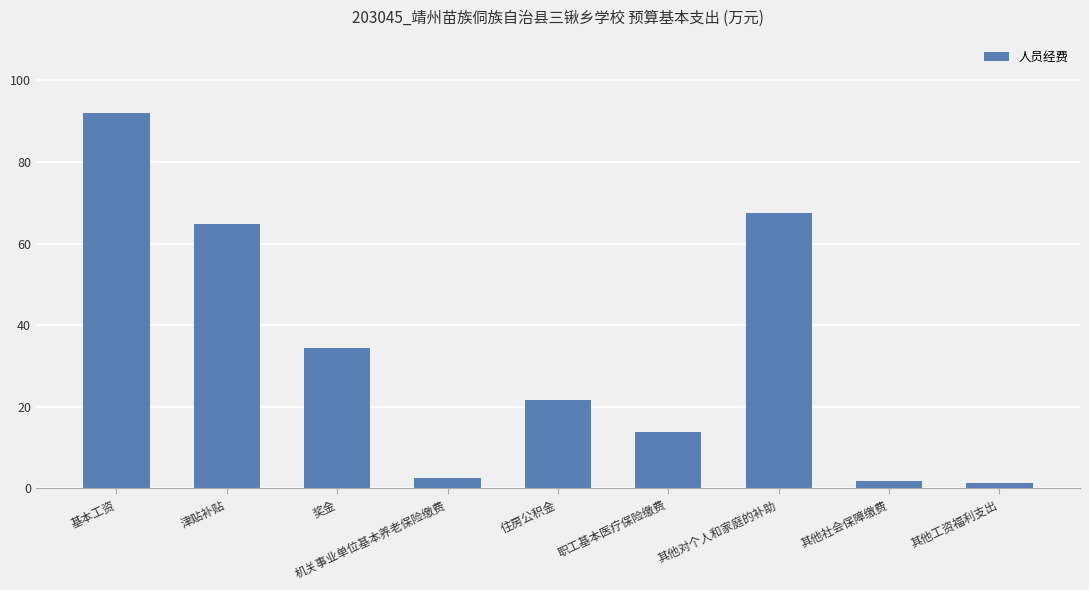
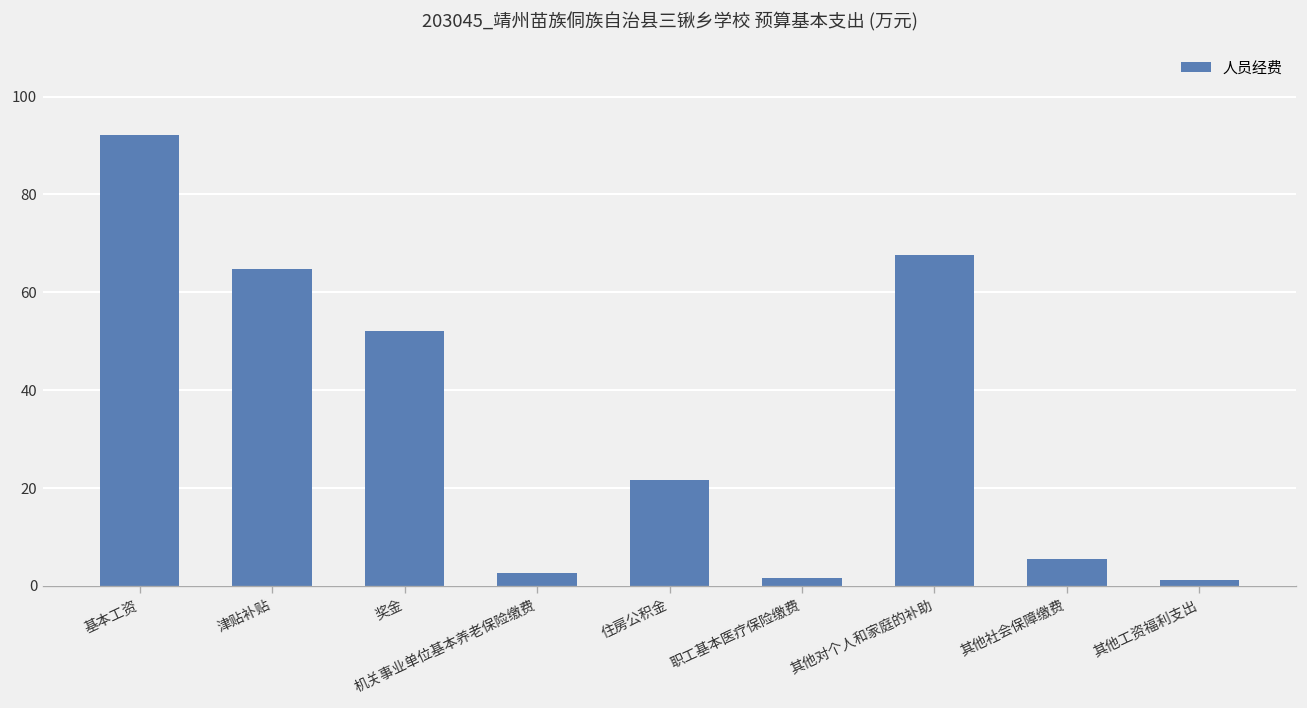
奖金: 34 -> 52
职工基本医疗保险缴费: 14 -> 2
其他社会保障缴费: 2 -> 5
